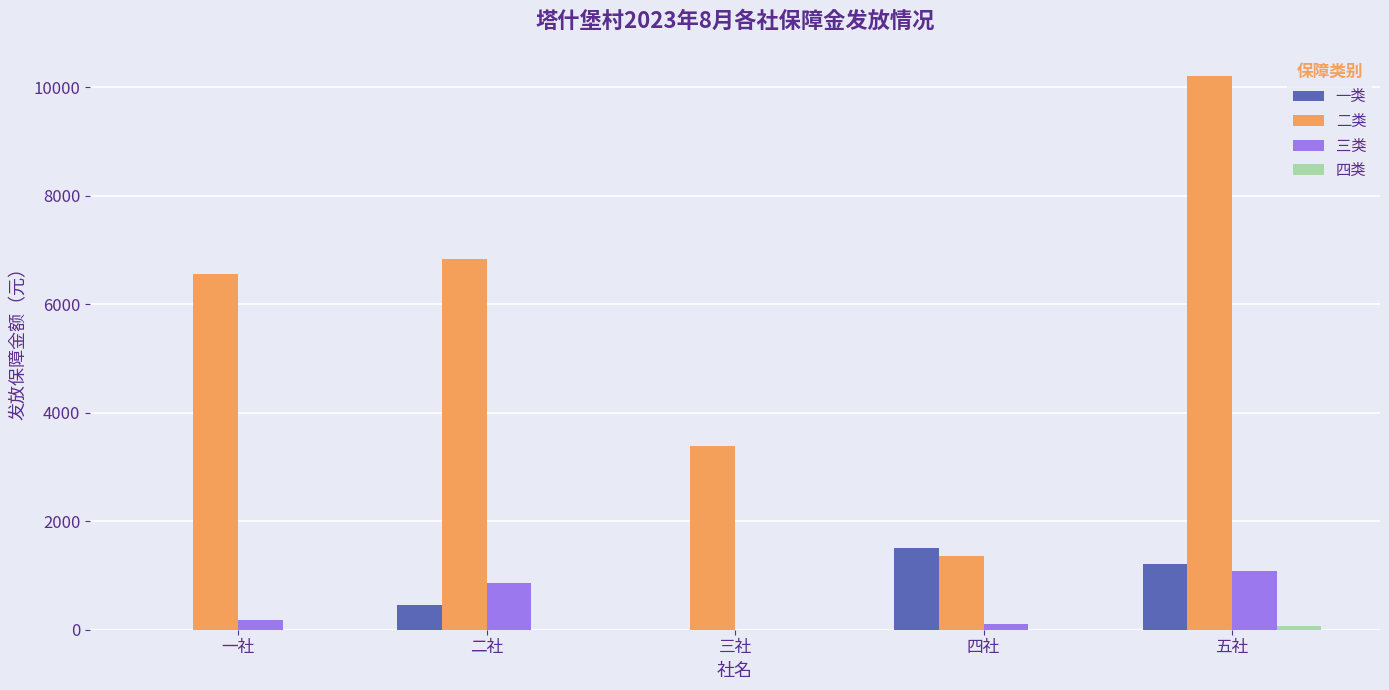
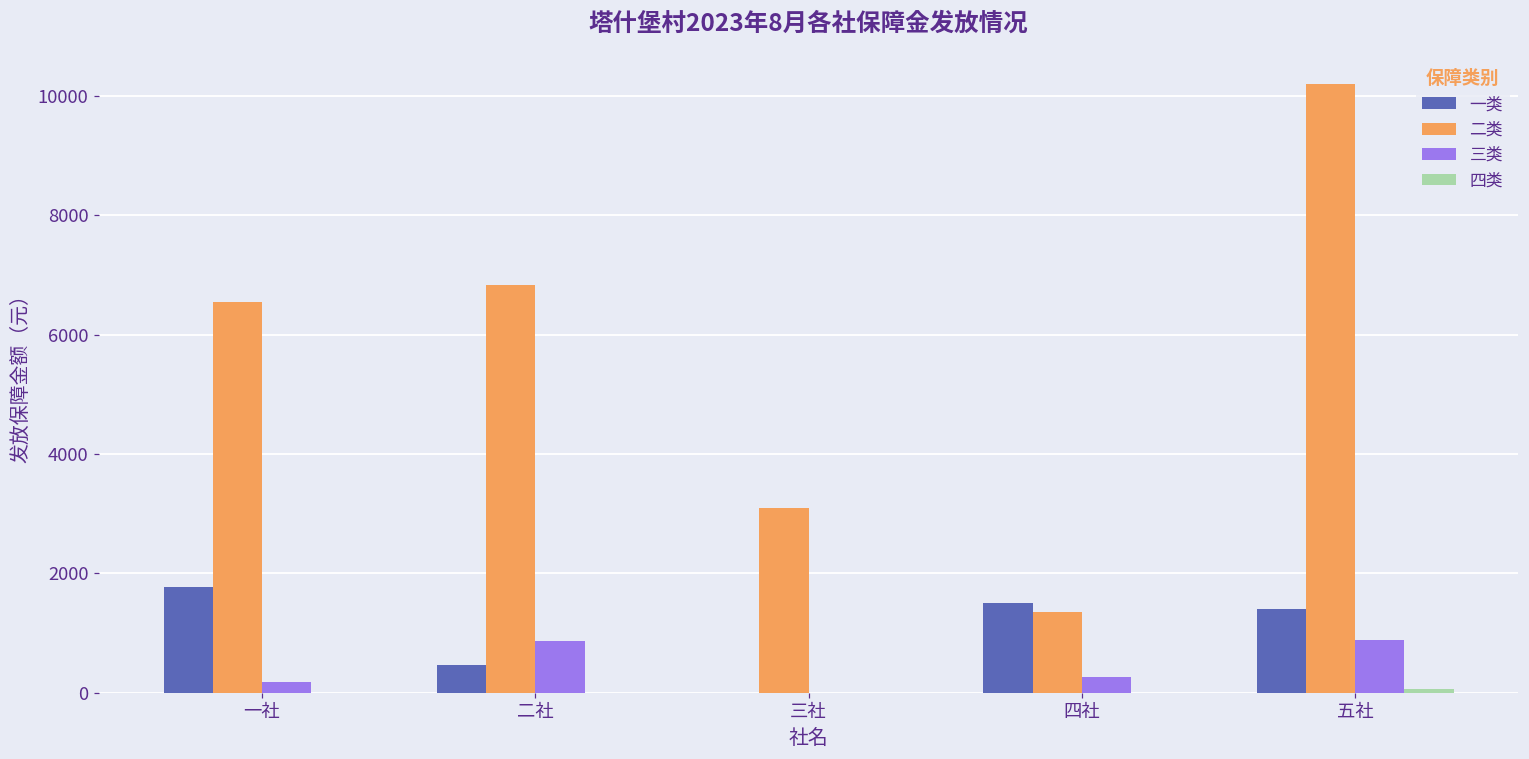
一类, 一社: 0 -> 1800
二类, 三社: 3400 -> 3100
三类, 四社: 100 -> 300
一类, 五社: 1200 -> 1400
三类, 五社: 1100 -> 900
